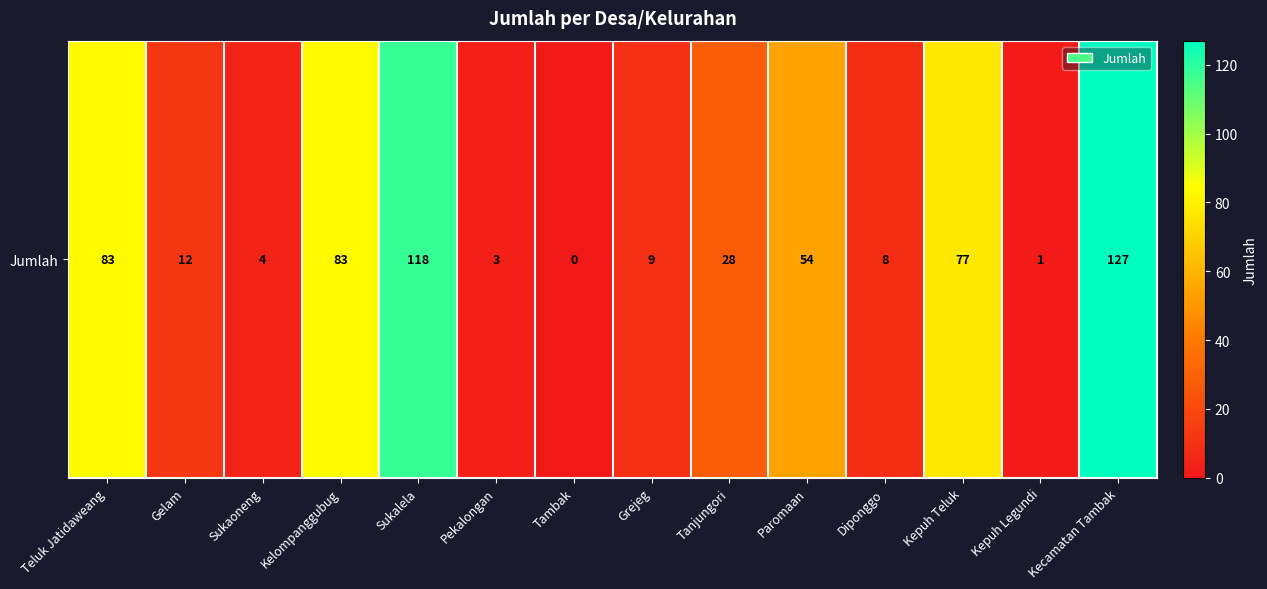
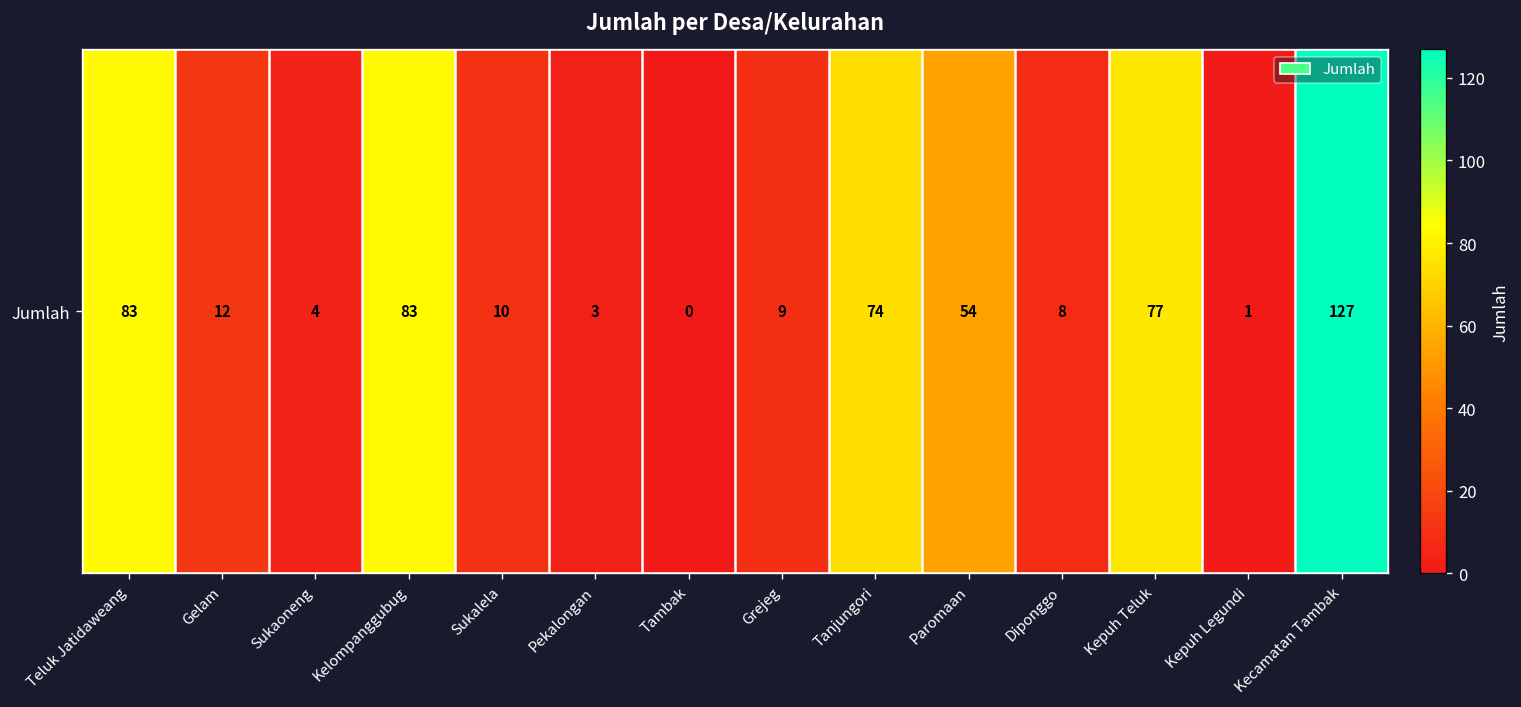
Jumlah, Sukalela: 118 -> 10
Jumlah, Tanjungori: 28 -> 74
